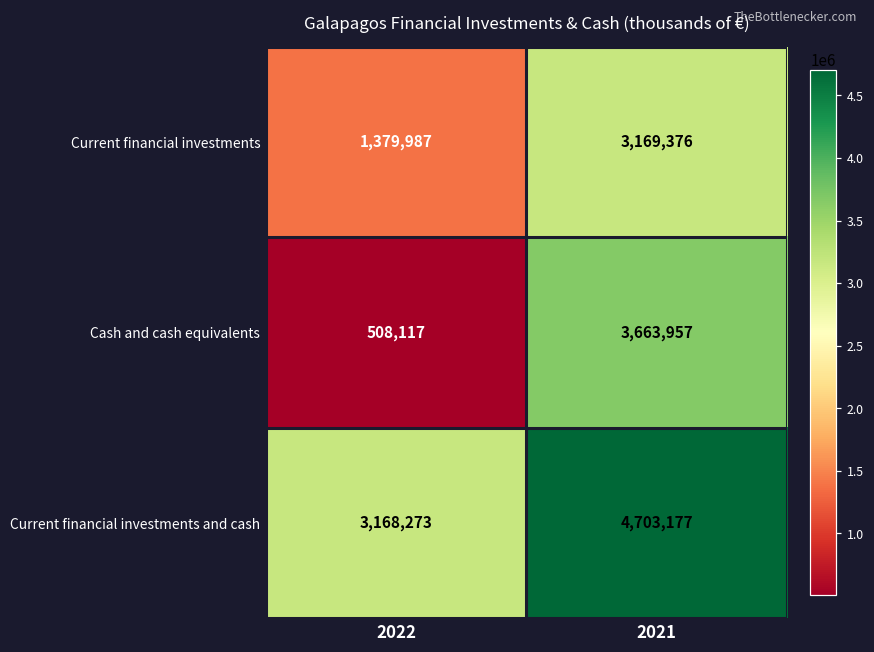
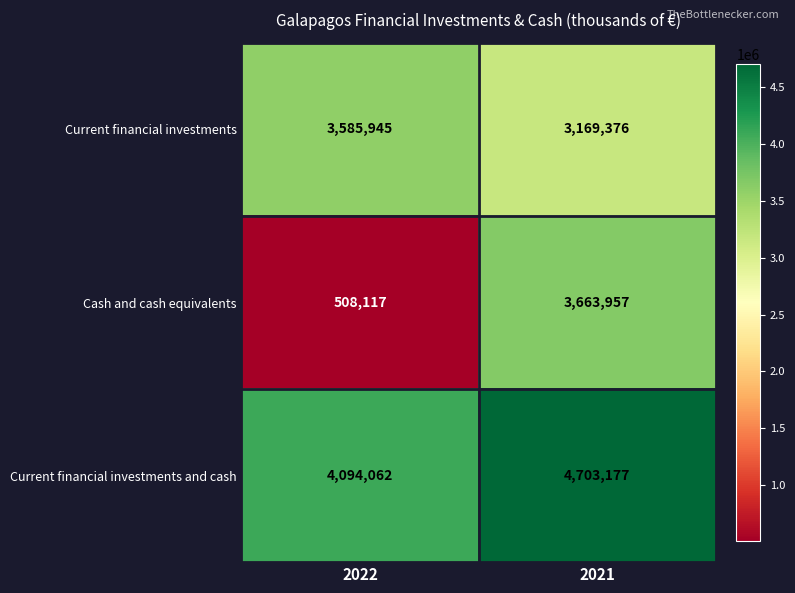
Current financial investments, 2022: 1,379,987 -> 3,585,945
Current financial investments and cash, 2022: 3,168,273 -> 4,094,062
